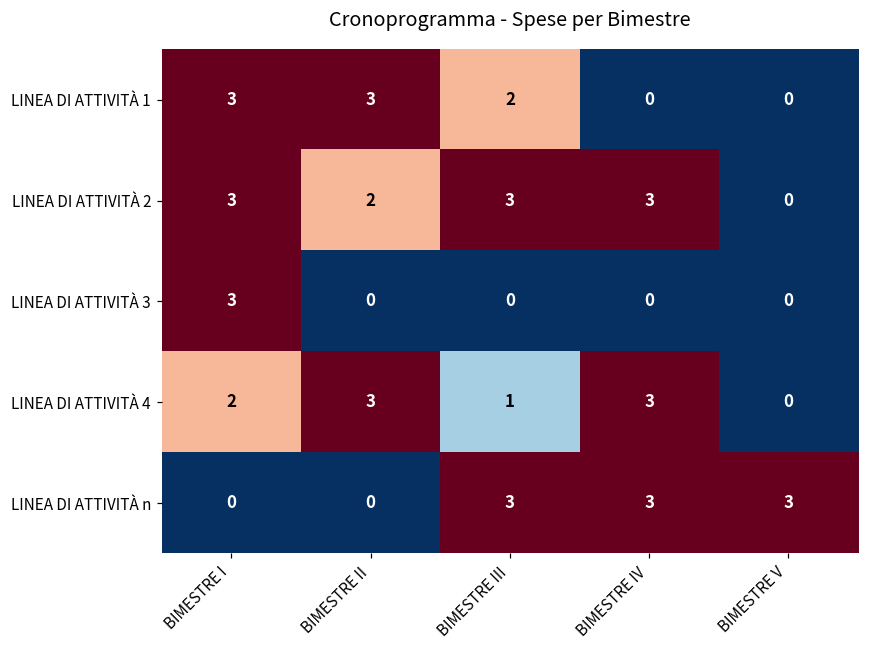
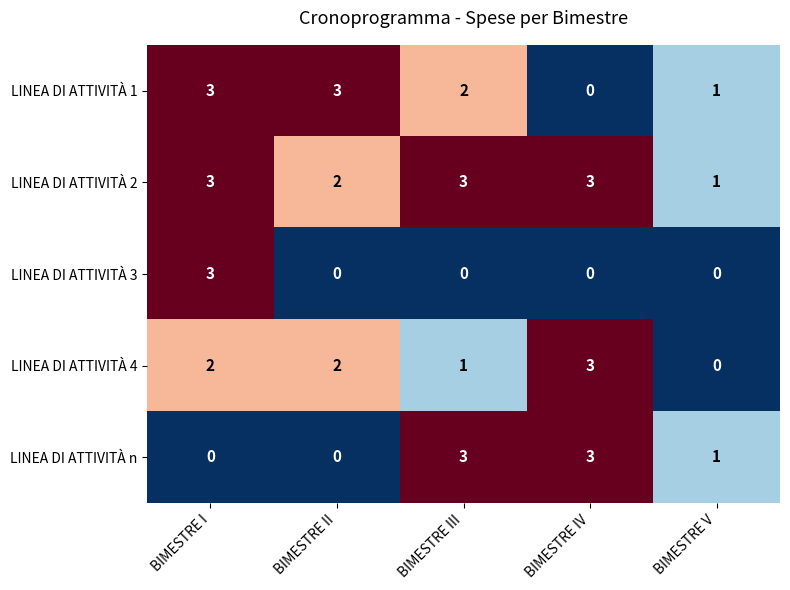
LINEA DI ATTIVITÀ 1, BIMESTRE V: 0 -> 1
LINEA DI ATTIVITÀ 2, BIMESTRE V: 0 -> 1
LINEA DI ATTIVITÀ 4, BIMESTRE II: 3 -> 2
LINEA DI ATTIVITÀ n, BIMESTRE V: 3 -> 1
